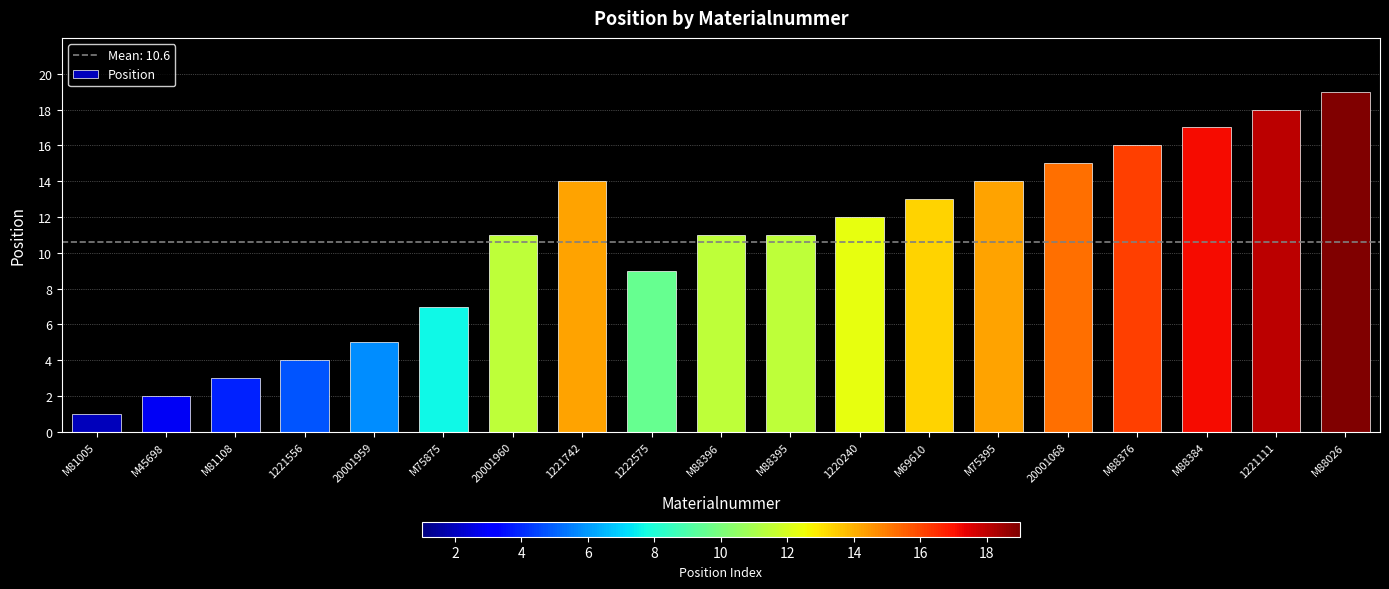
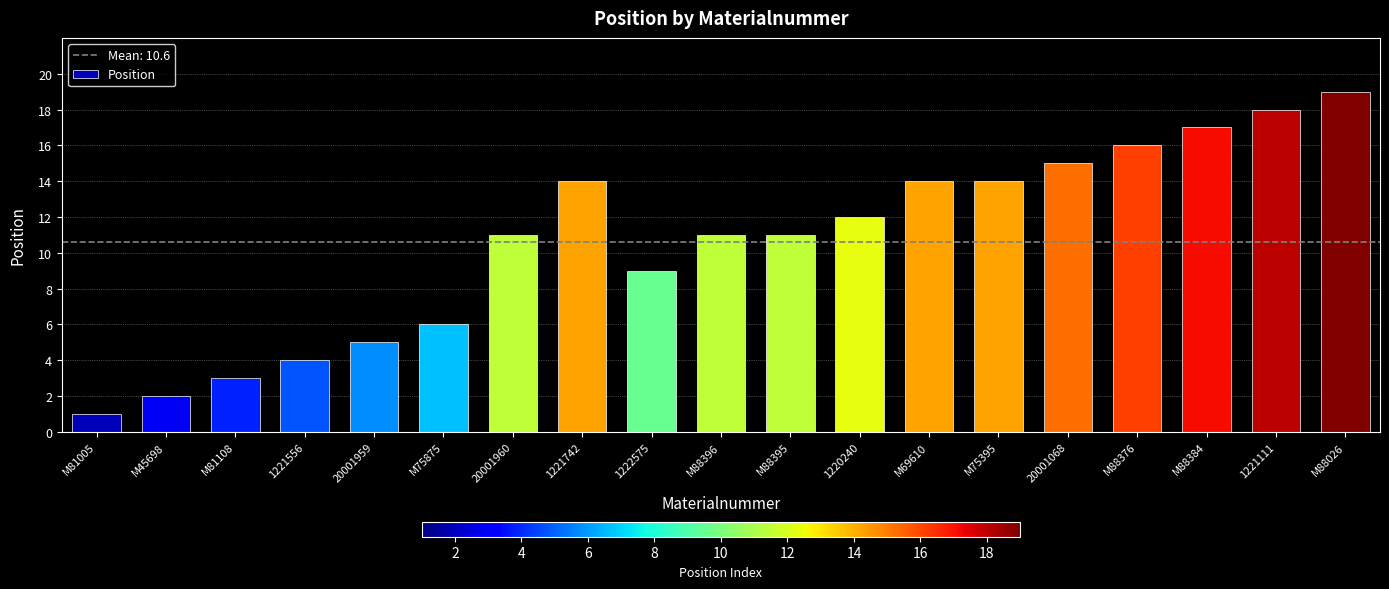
M75875: 7 -> 6
M69610: 13 -> 14
